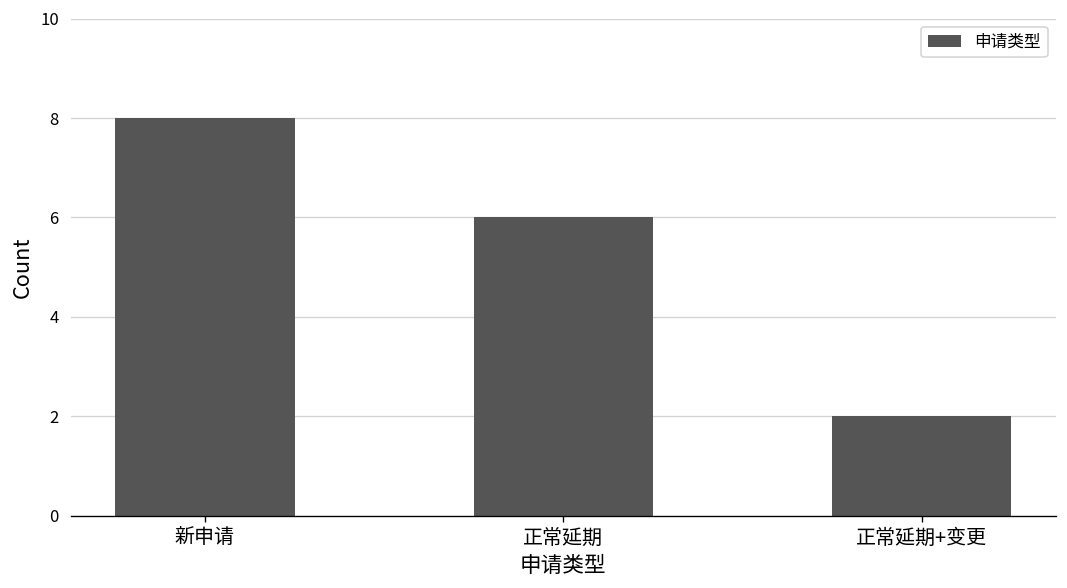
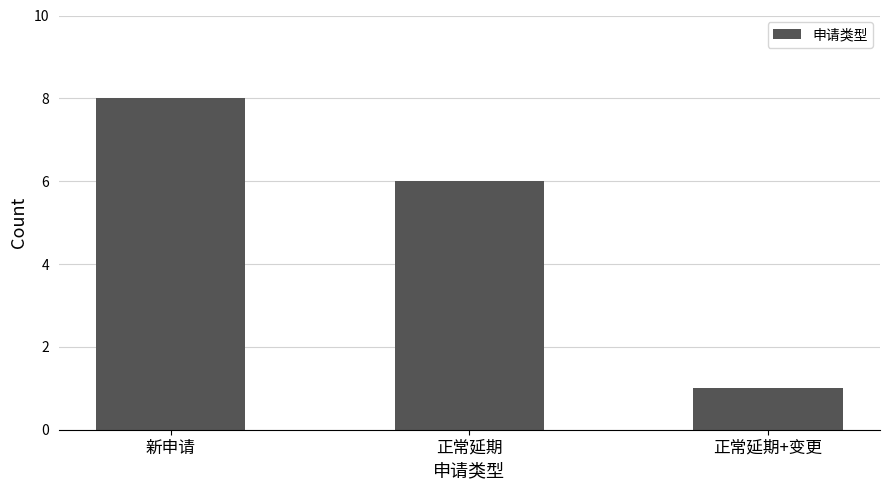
正常延期+变更: 2 -> 1
